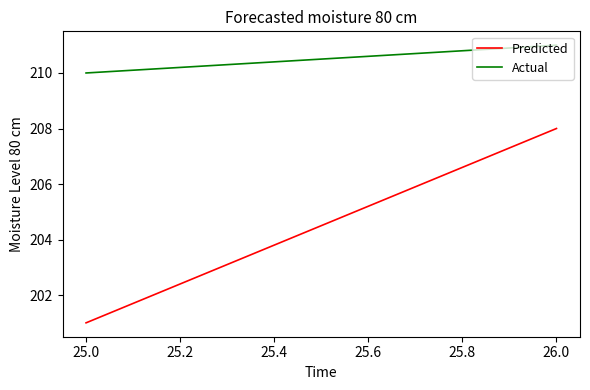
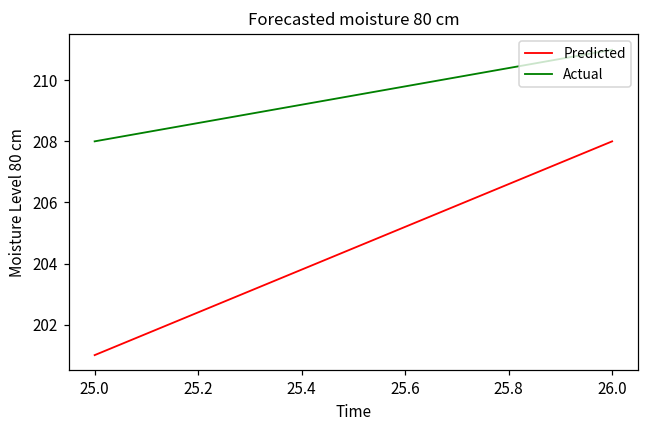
Actual, 25.0: 210 -> 208
